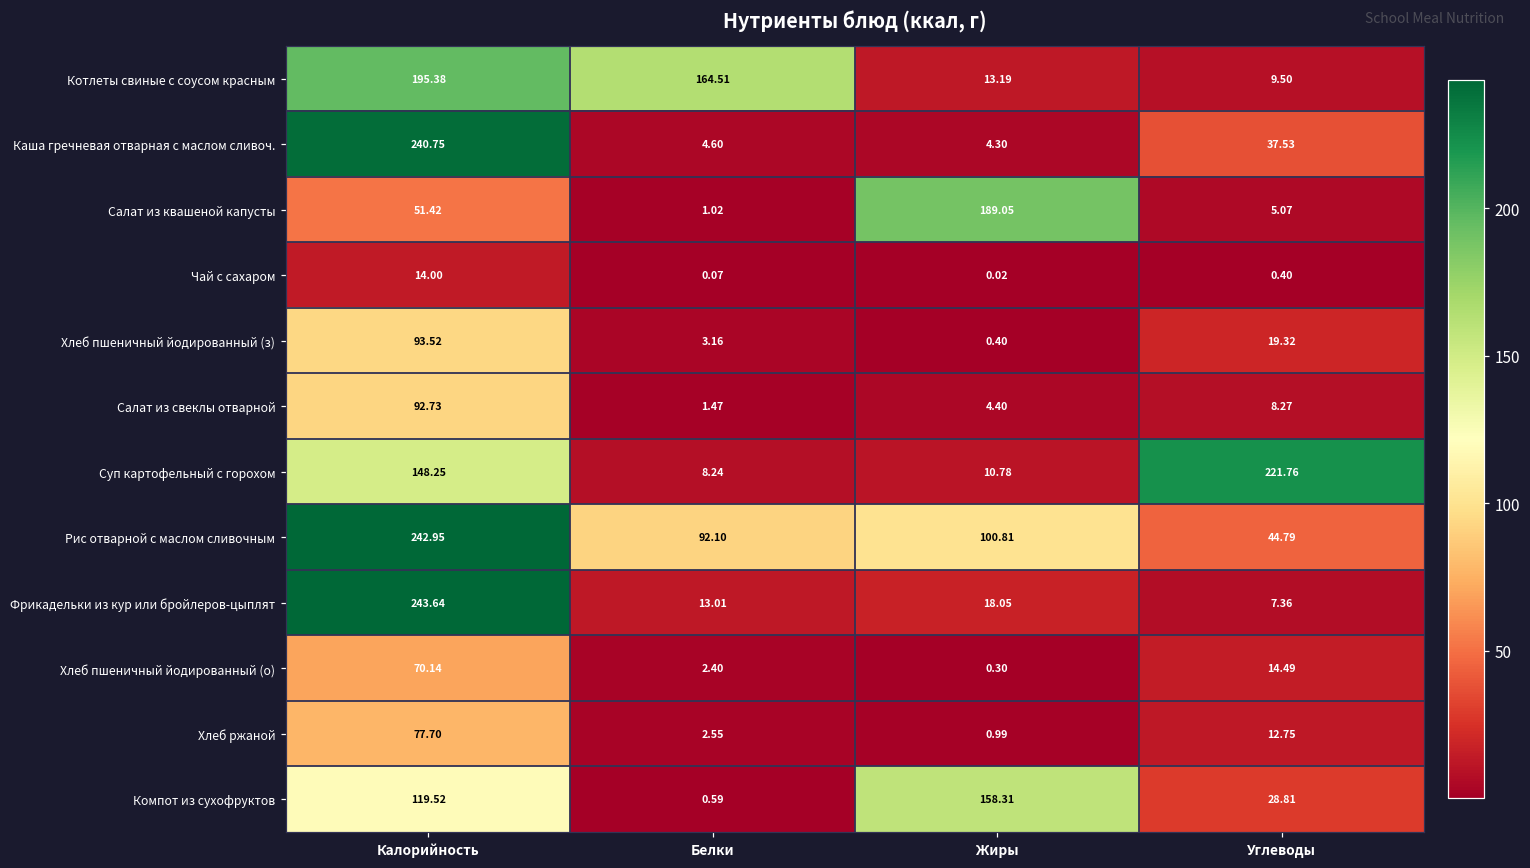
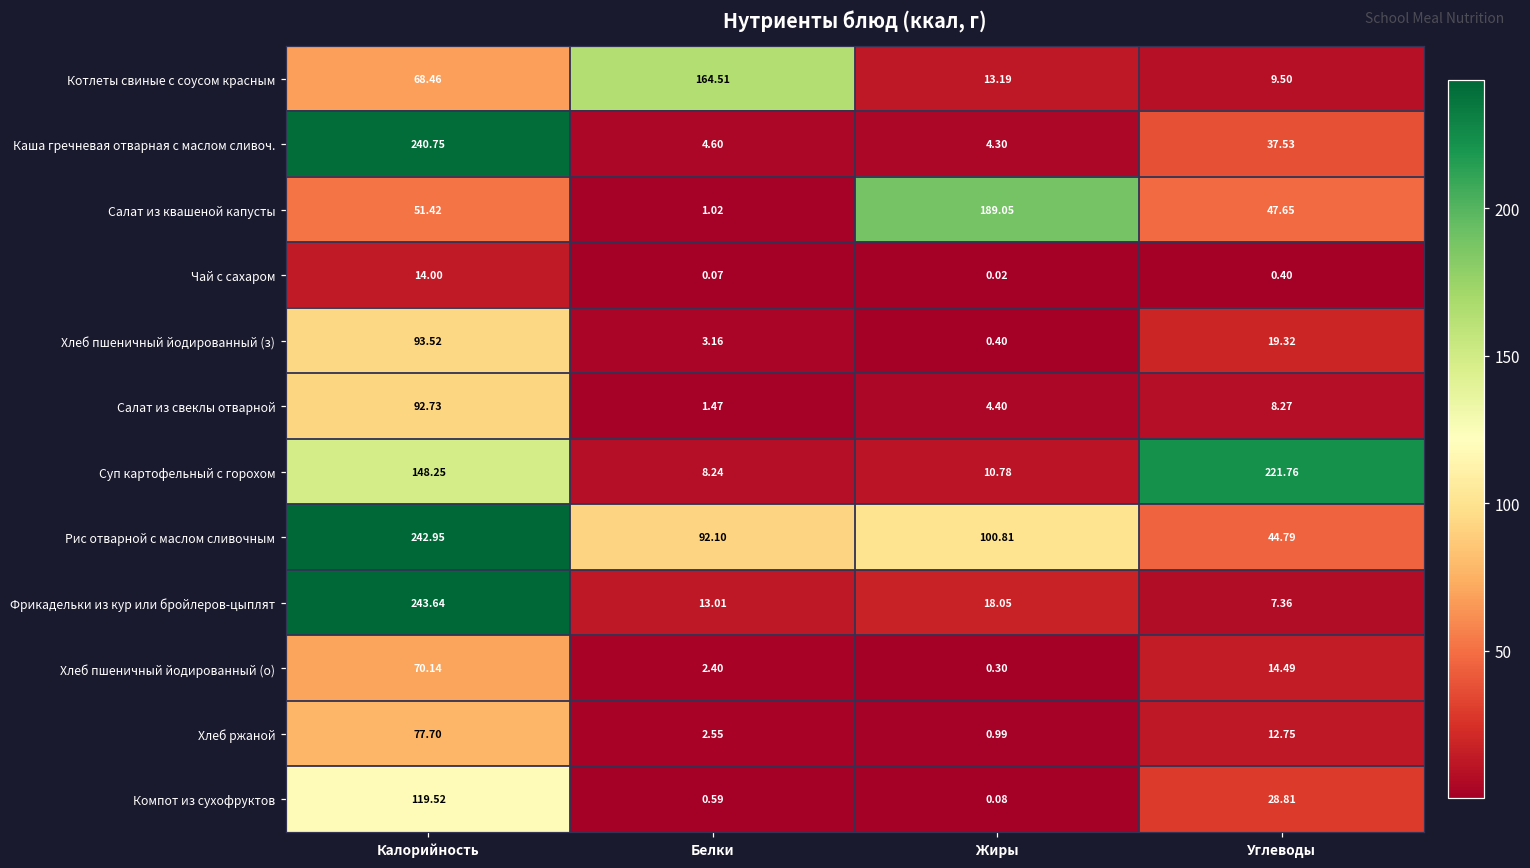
Котлеты свиные с соусом красным, Калорийность: 195.38 -> 68.46
Салат из квашеной капусты, Углеводы: 5.07 -> 47.65
Компот из сухофруктов, Жиры: 158.31 -> 0.08
